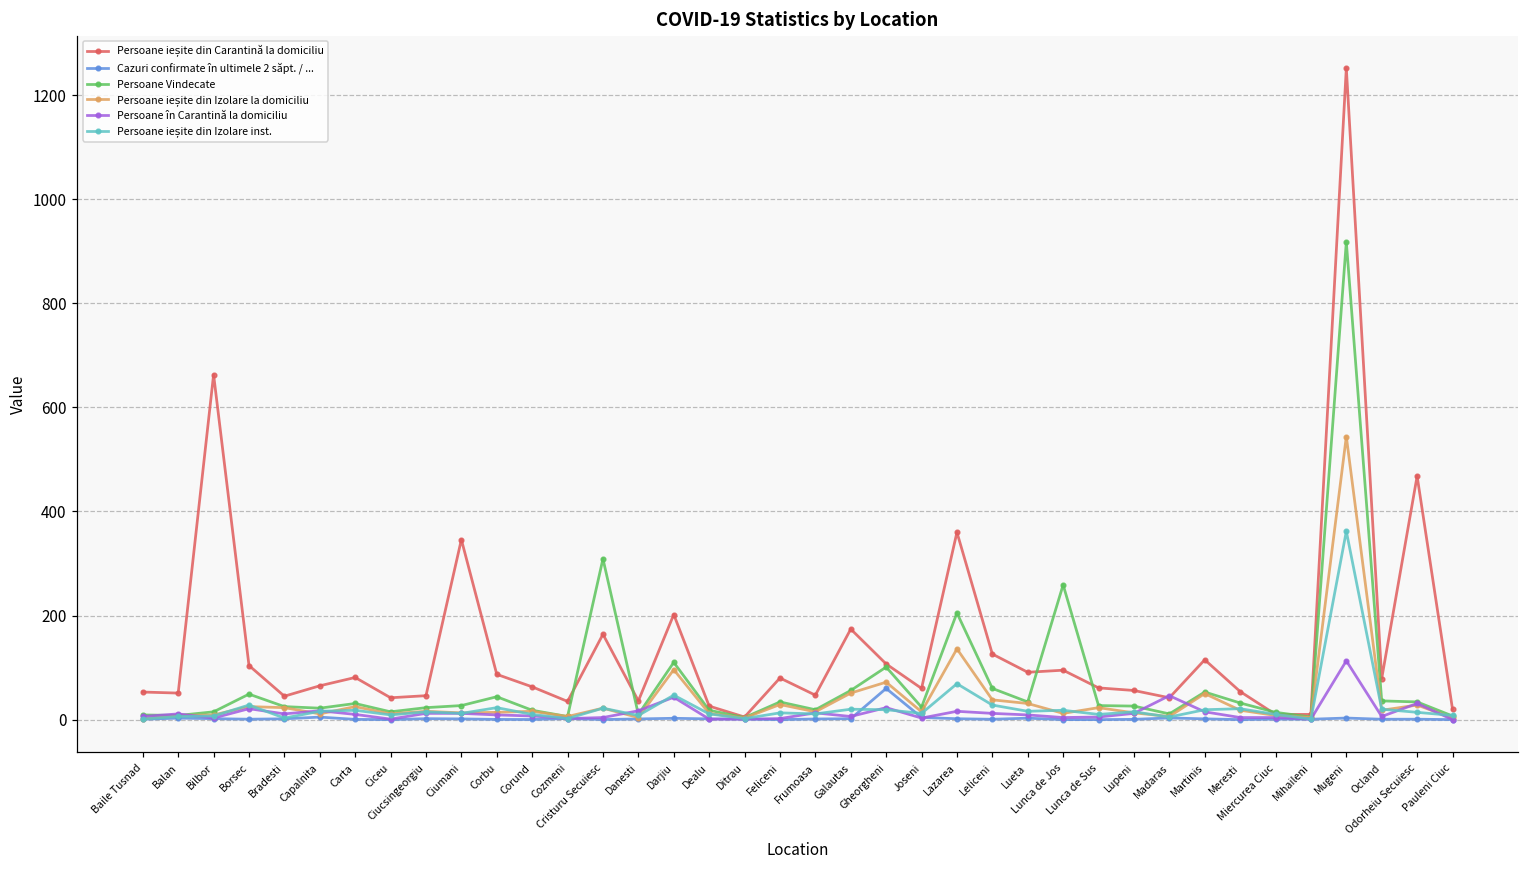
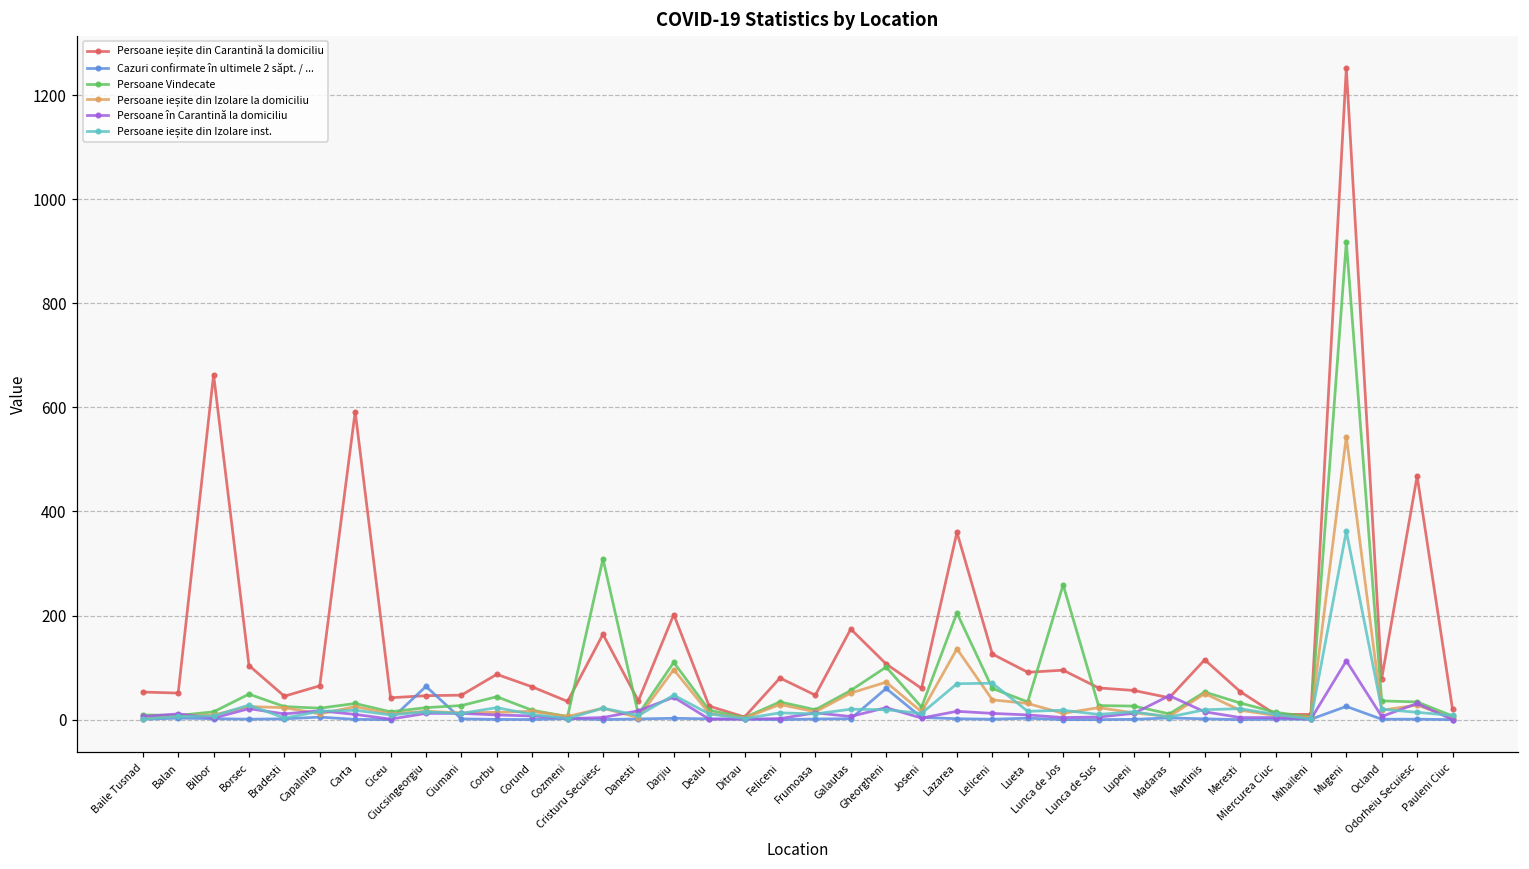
Persoane ieșite din Carantină la domiciliu, Carta: 80 -> 590
Cazuri confirmate în ultimele 2 săpt. / ..., Ciucsingeorgiu: 0 -> 60
Persoane ieșite din Carantină la domiciliu, Ciumani: 350 -> 50
Persoane ieșite din Izolare inst., Leliceni: 30 -> 70
Cazuri confirmate în ultimele 2 săpt. / ..., Mugeni: 0 -> 30
